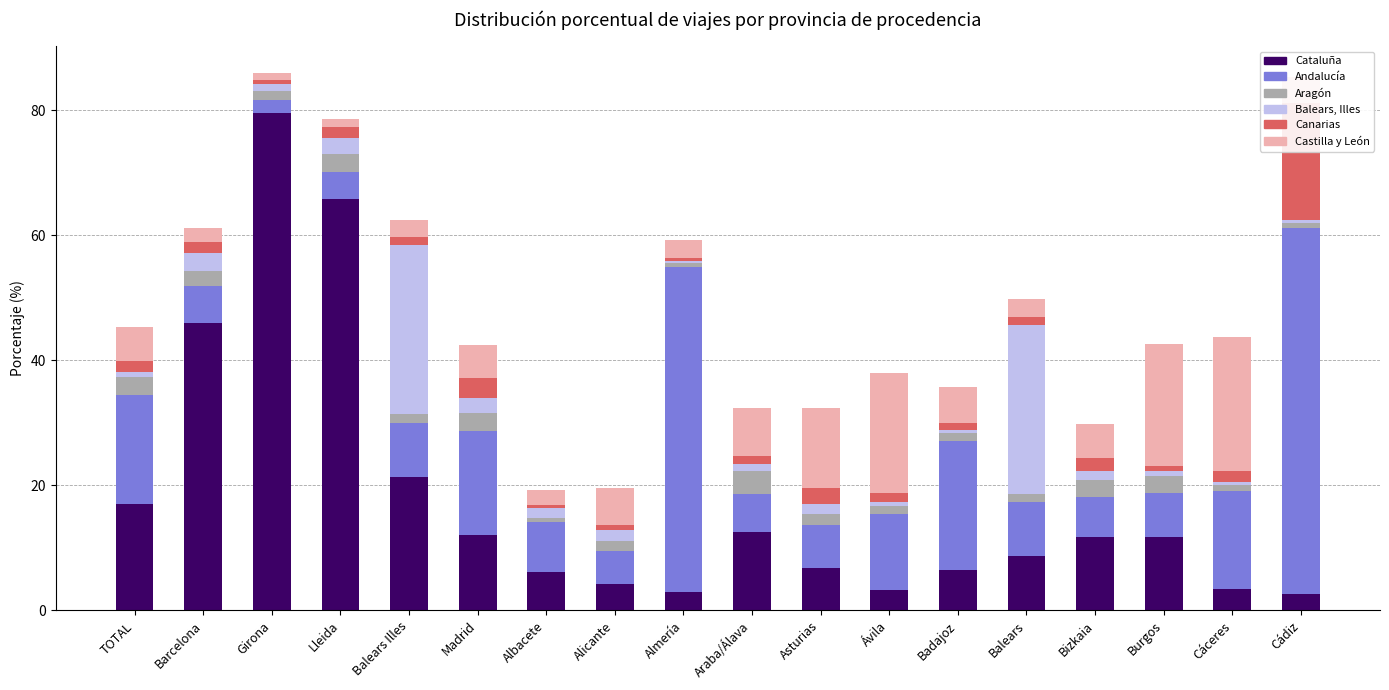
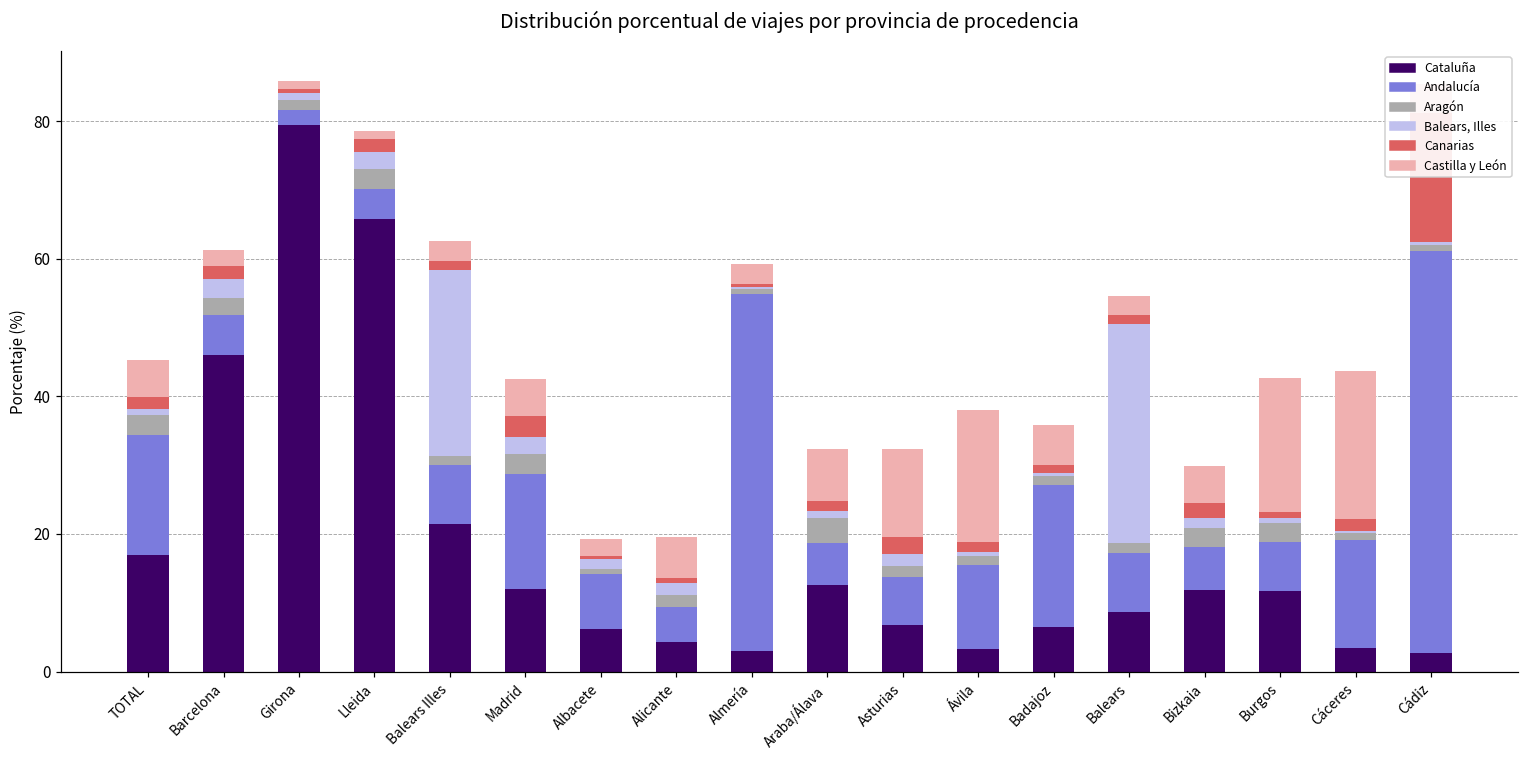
Balears, Illes, Balears: 27 -> 32
